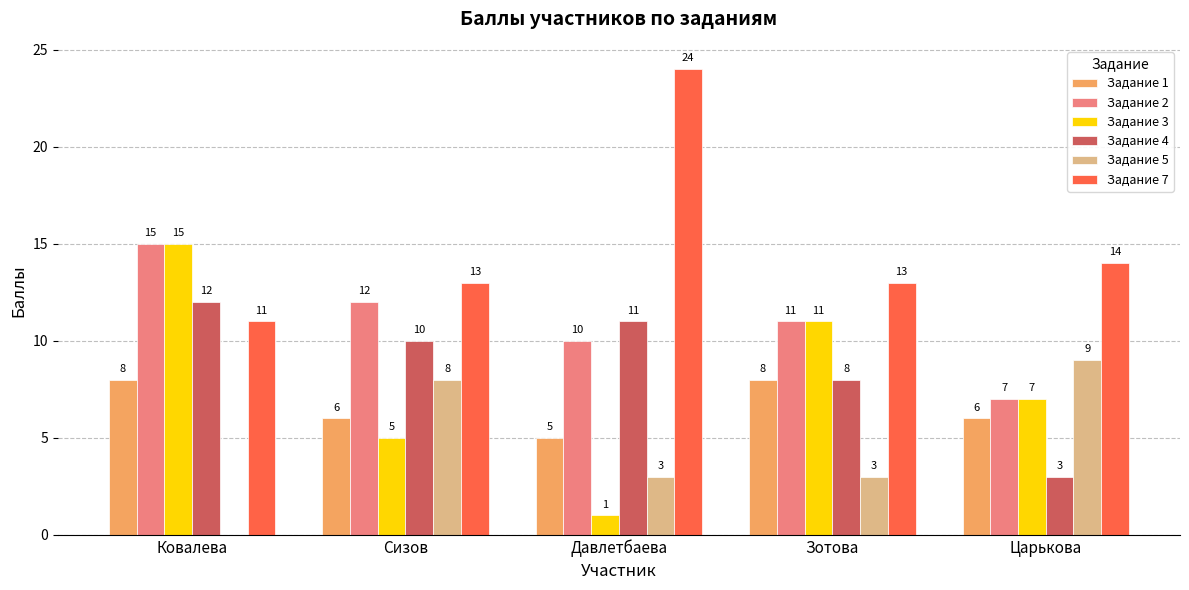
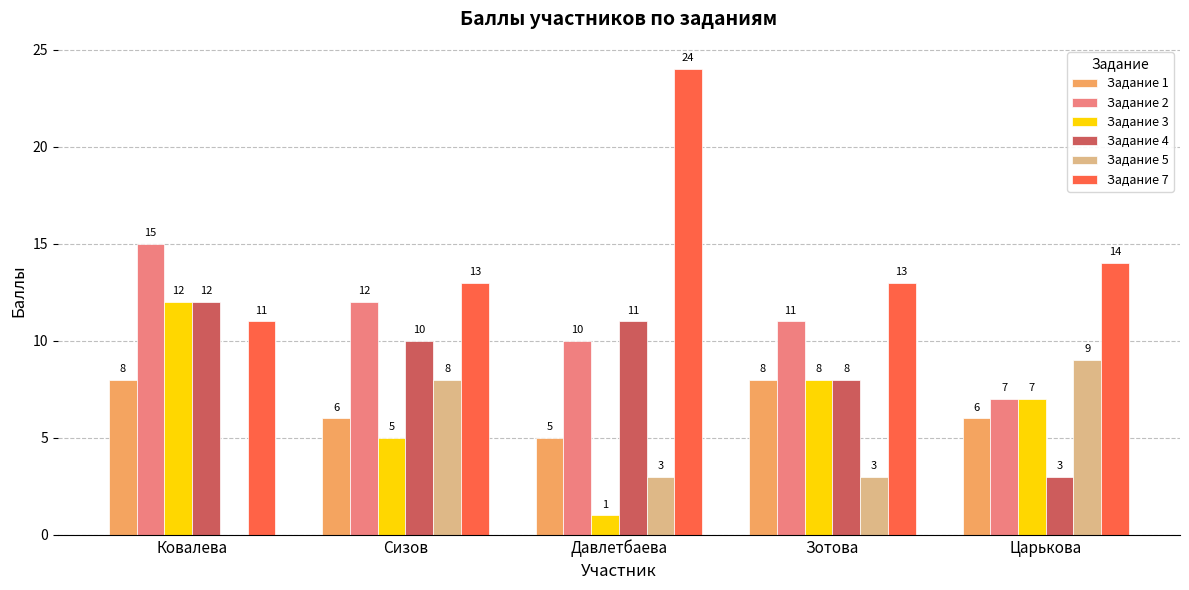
Задание 3, Ковалева: 15 -> 12
Задание 3, Зотова: 11 -> 8
